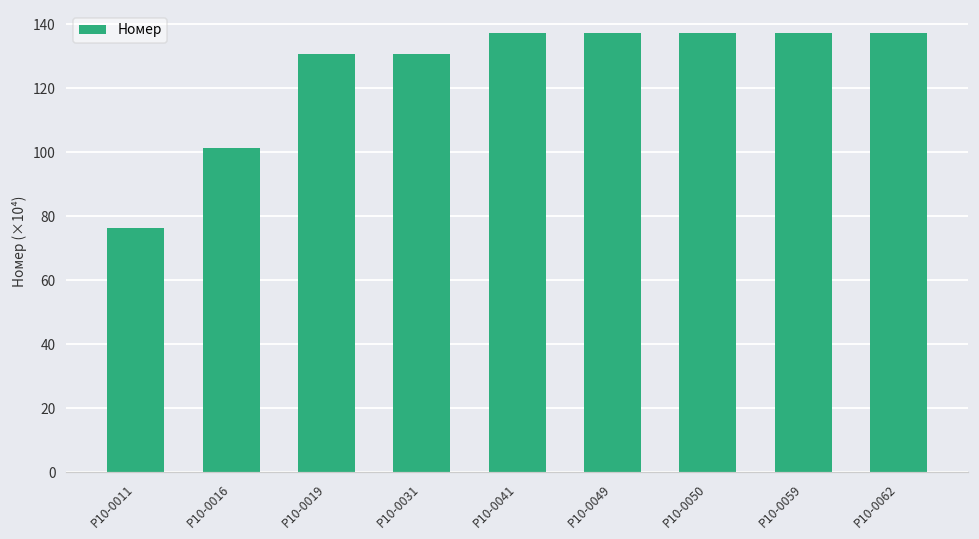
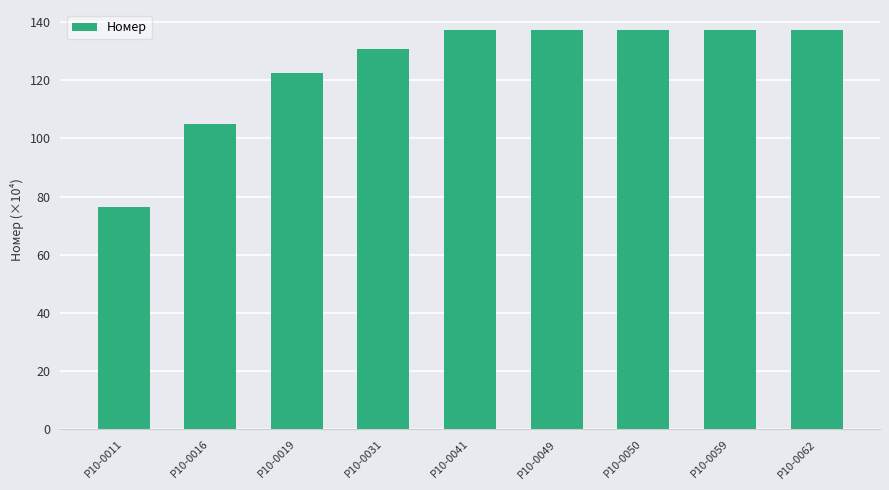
P10-0016: 101 -> 105
P10-0019: 131 -> 122
